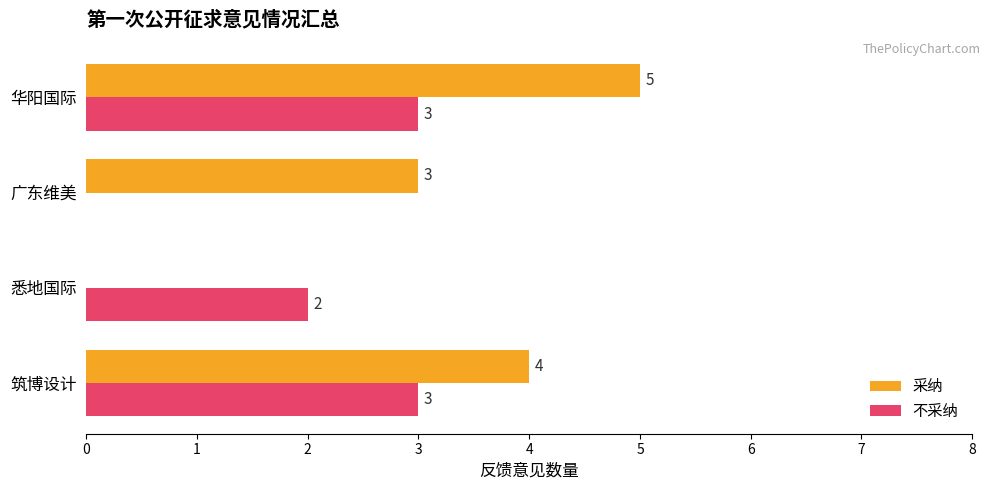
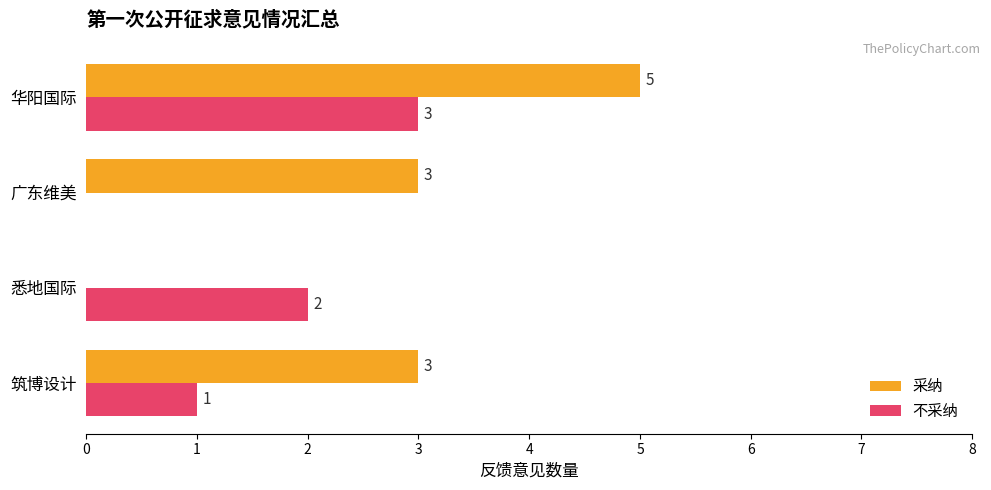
采纳, 筑博设计: 4 -> 3
不采纳, 筑博设计: 3 -> 1
